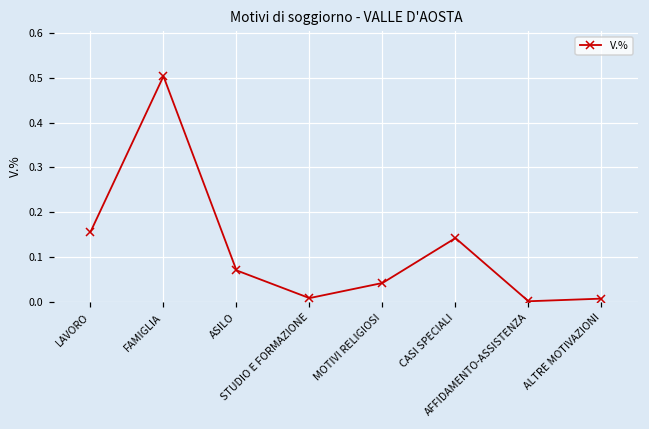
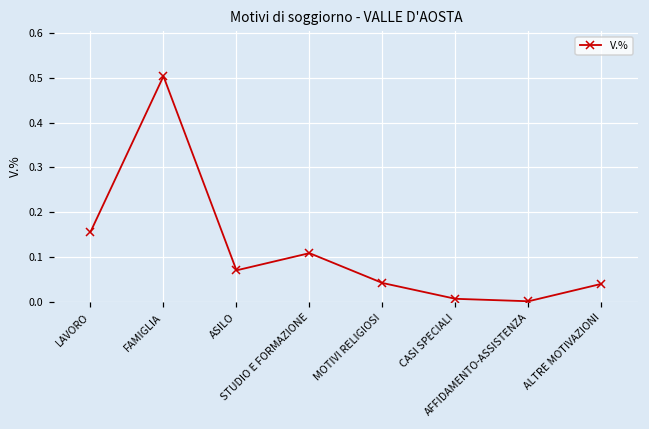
STUDIO E FORMAZIONE: 0.01 -> 0.11
CASI SPECIALI: 0.14 -> 0.01
ALTRE MOTIVAZIONI: 0.01 -> 0.04
